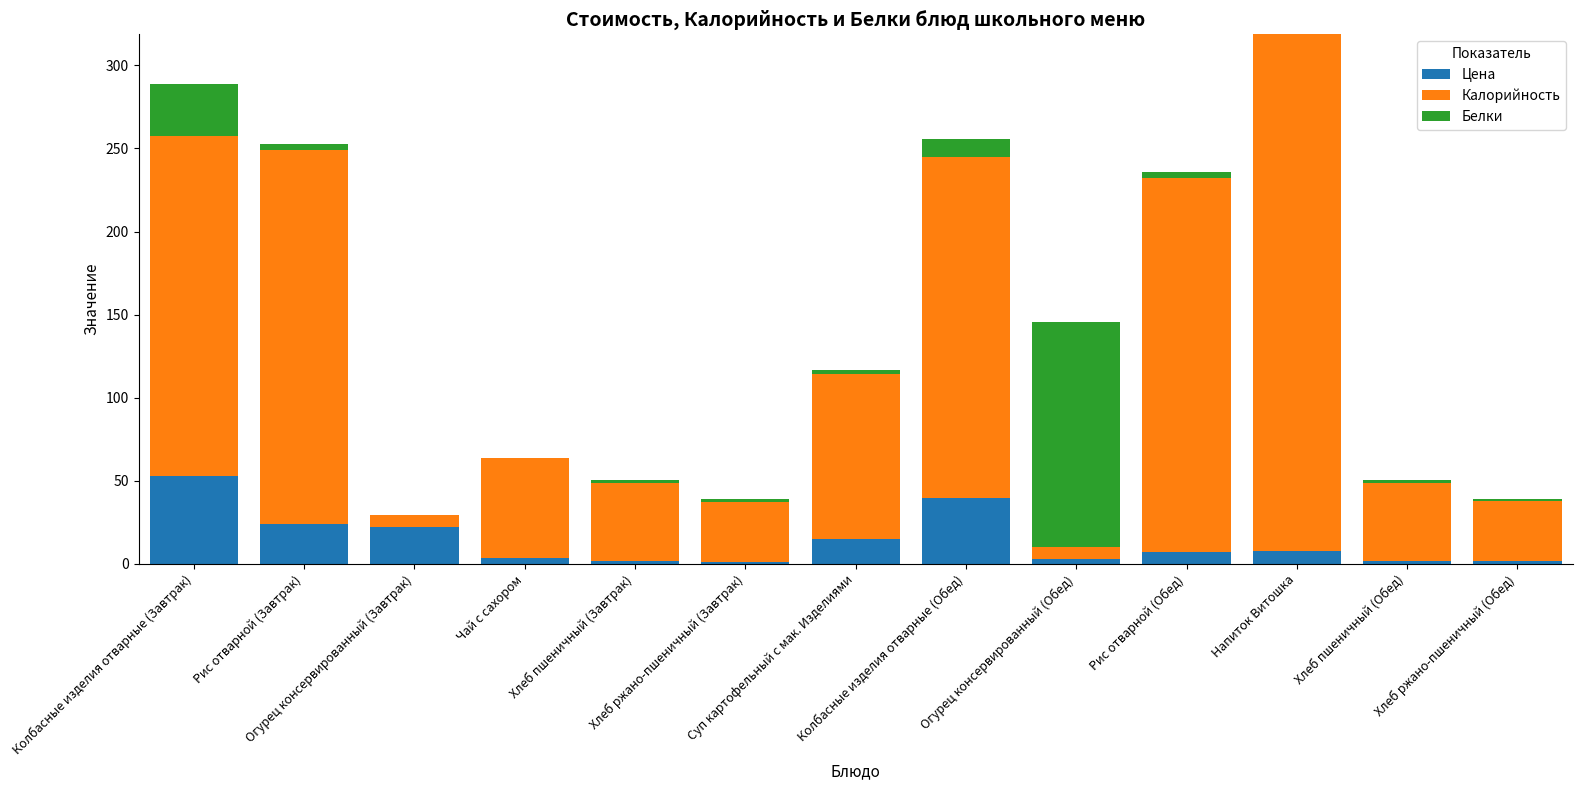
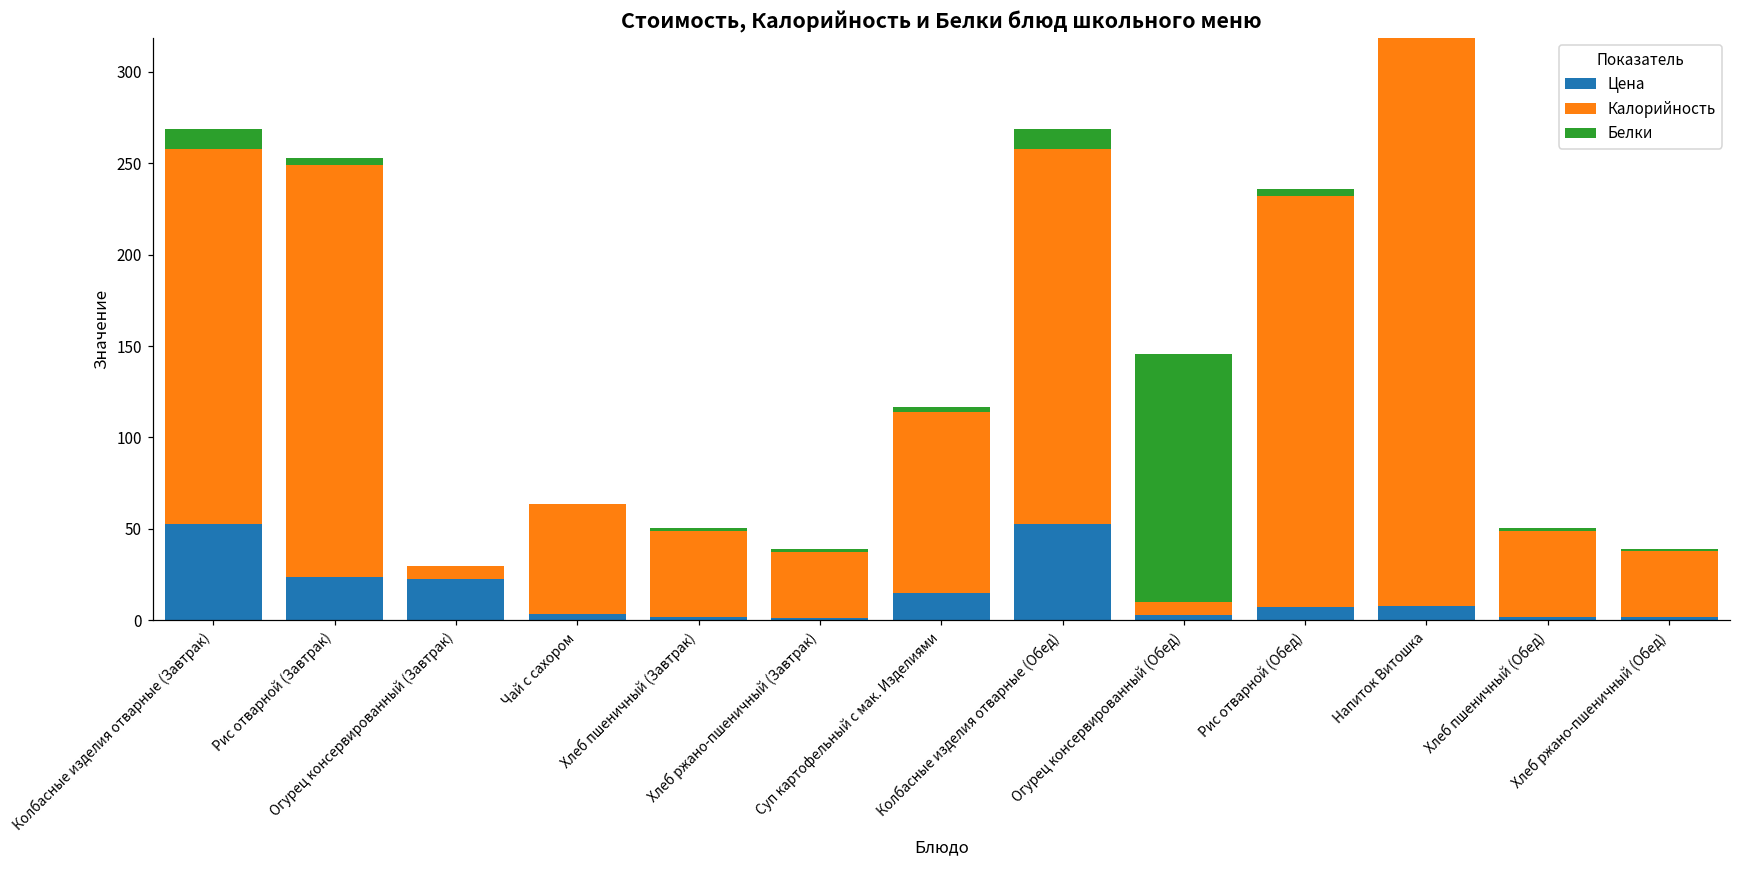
Белки, Колбасные изделия отварные (Завтрак): 31 -> 11
Цена, Колбасные изделия отварные (Обед): 40 -> 53
